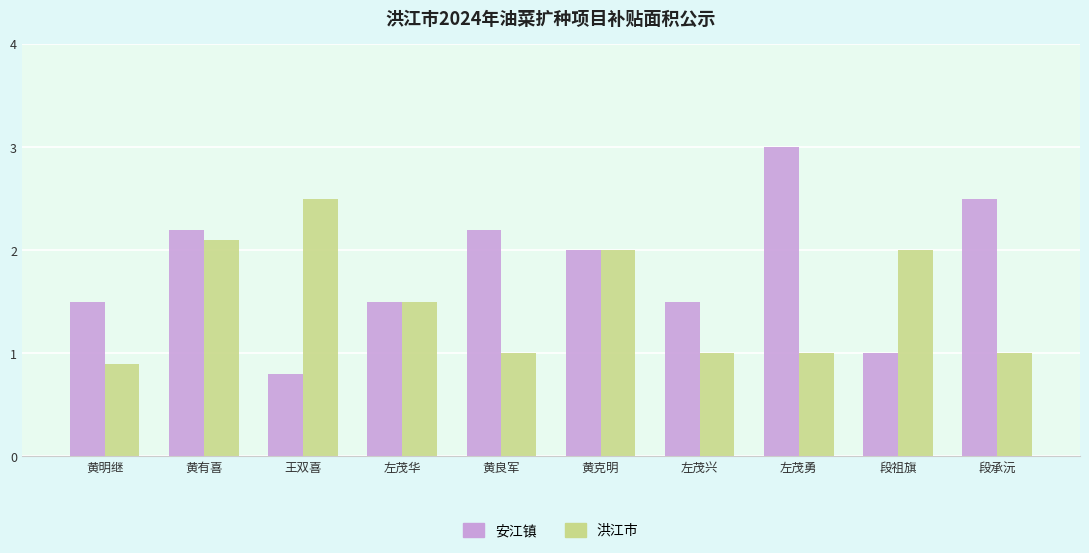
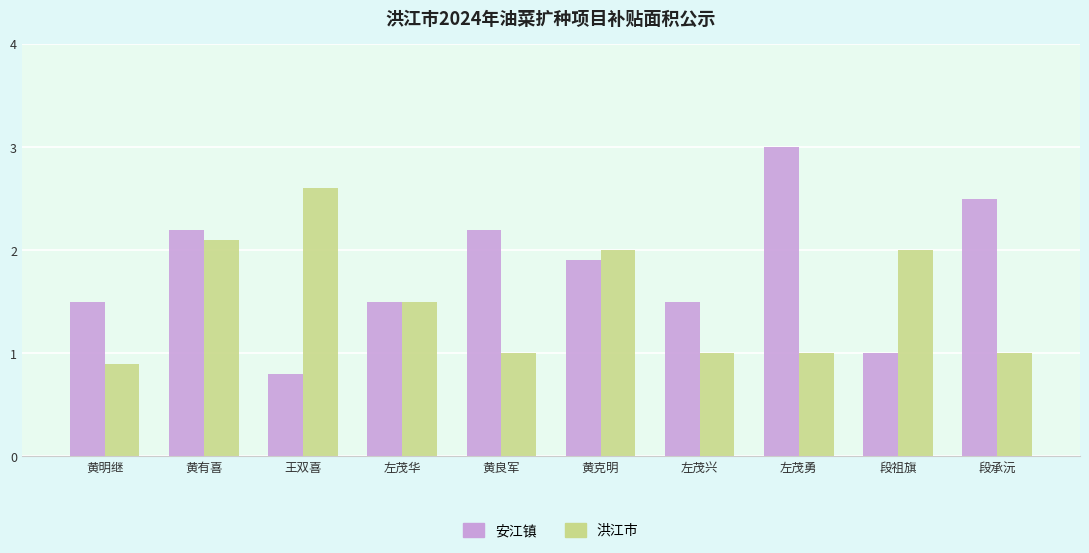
洪江市, 王双喜: 2.5 -> 2.6
安江镇, 黄克明: 2.0 -> 1.9
